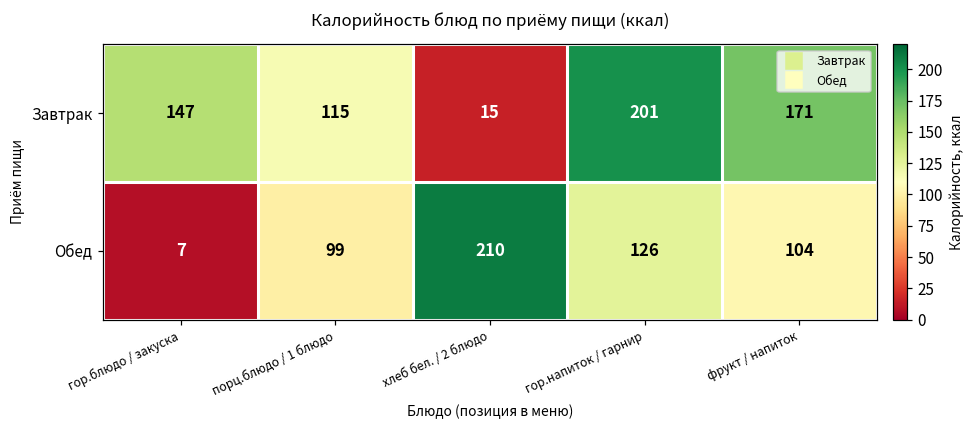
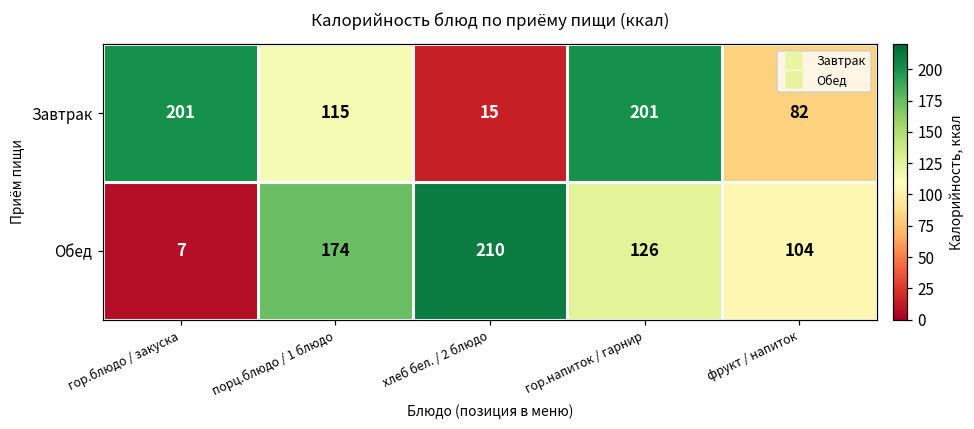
Завтрак, гор.блюдо / закуска: 147 -> 201
Завтрак, фрукт / напиток: 171 -> 82
Обед, порц.блюдо / 1 блюдо: 99 -> 174
